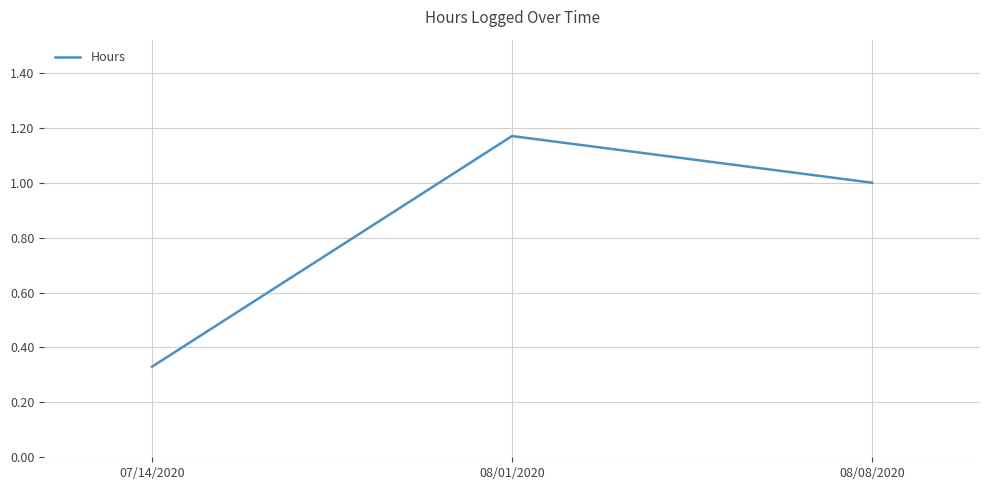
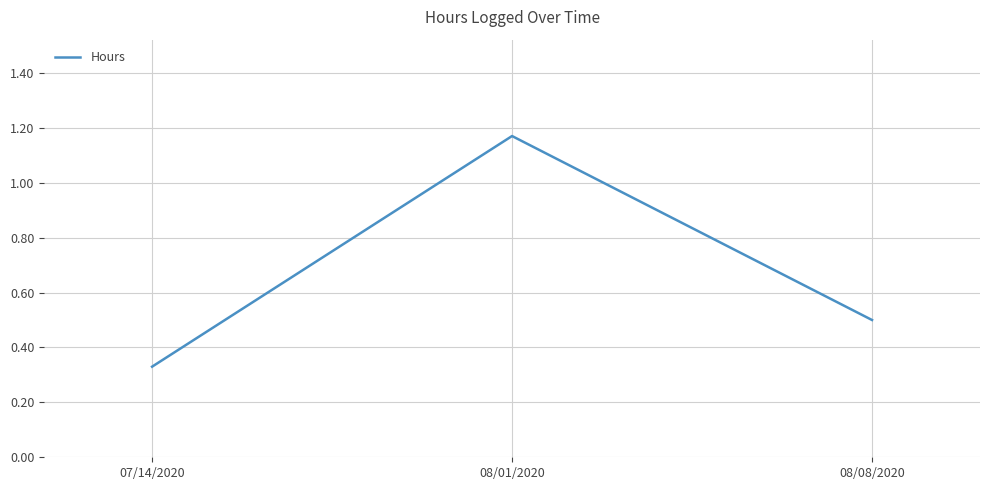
08/08/2020: 1.0 -> 0.5
